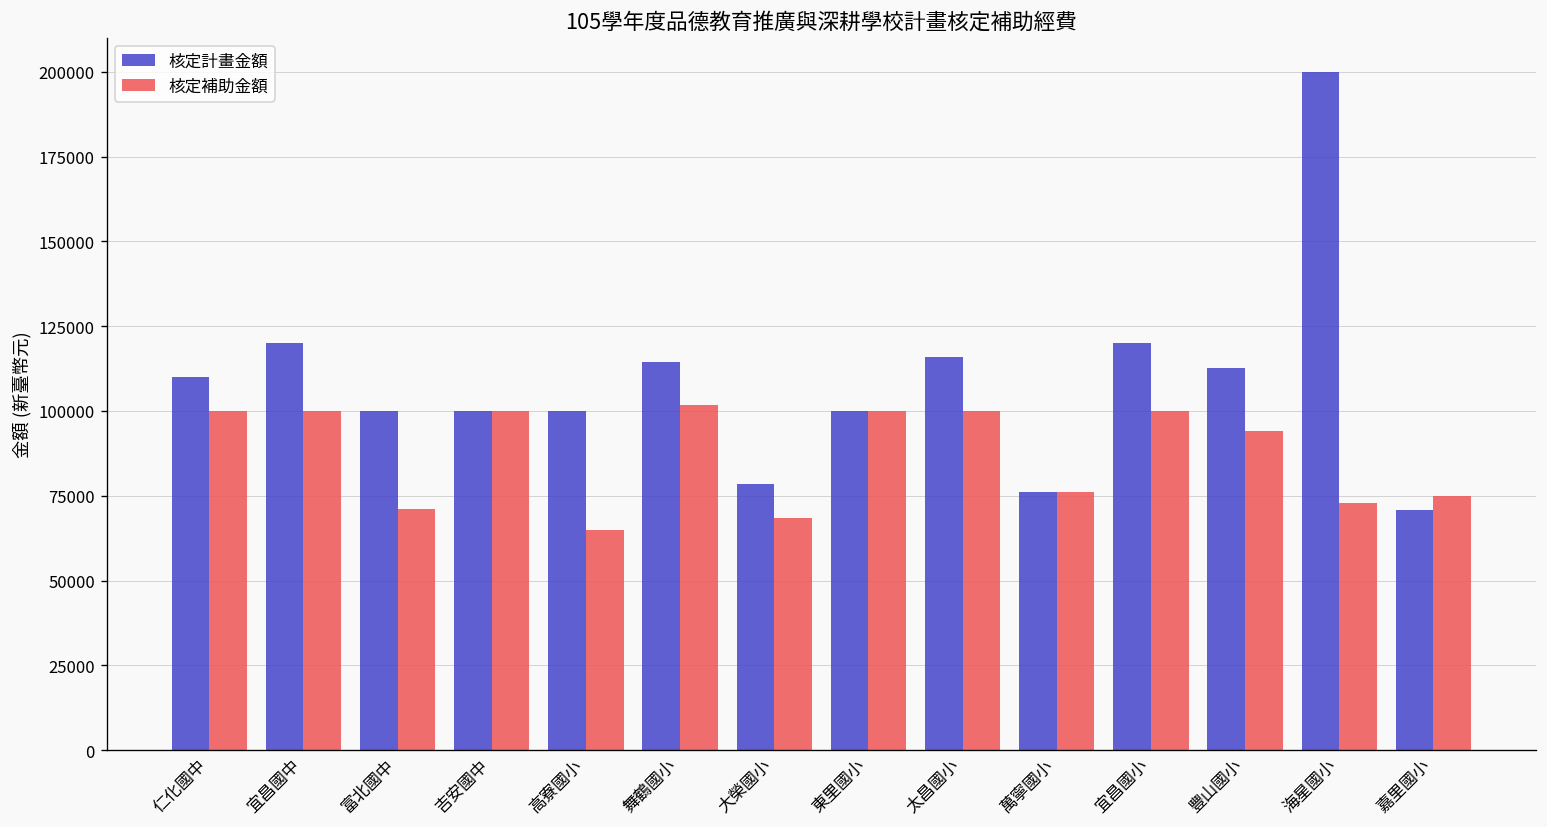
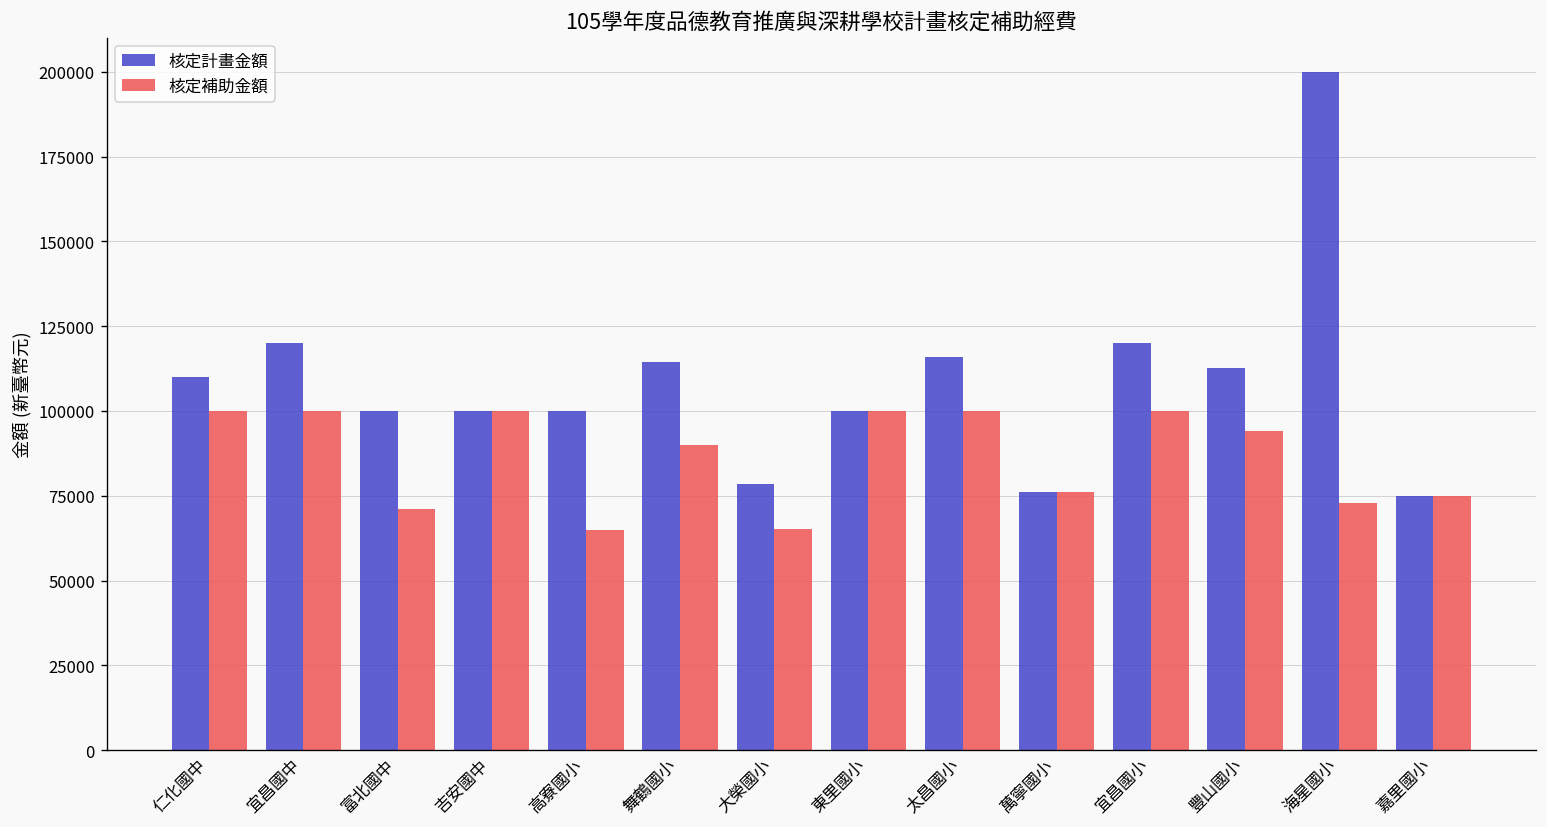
核定補助金額, 舞鶴國小: 102000 -> 90000
核定補助金額, 大榮國小: 68000 -> 65000
核定計畫金額, 嘉里國小: 71000 -> 75000
